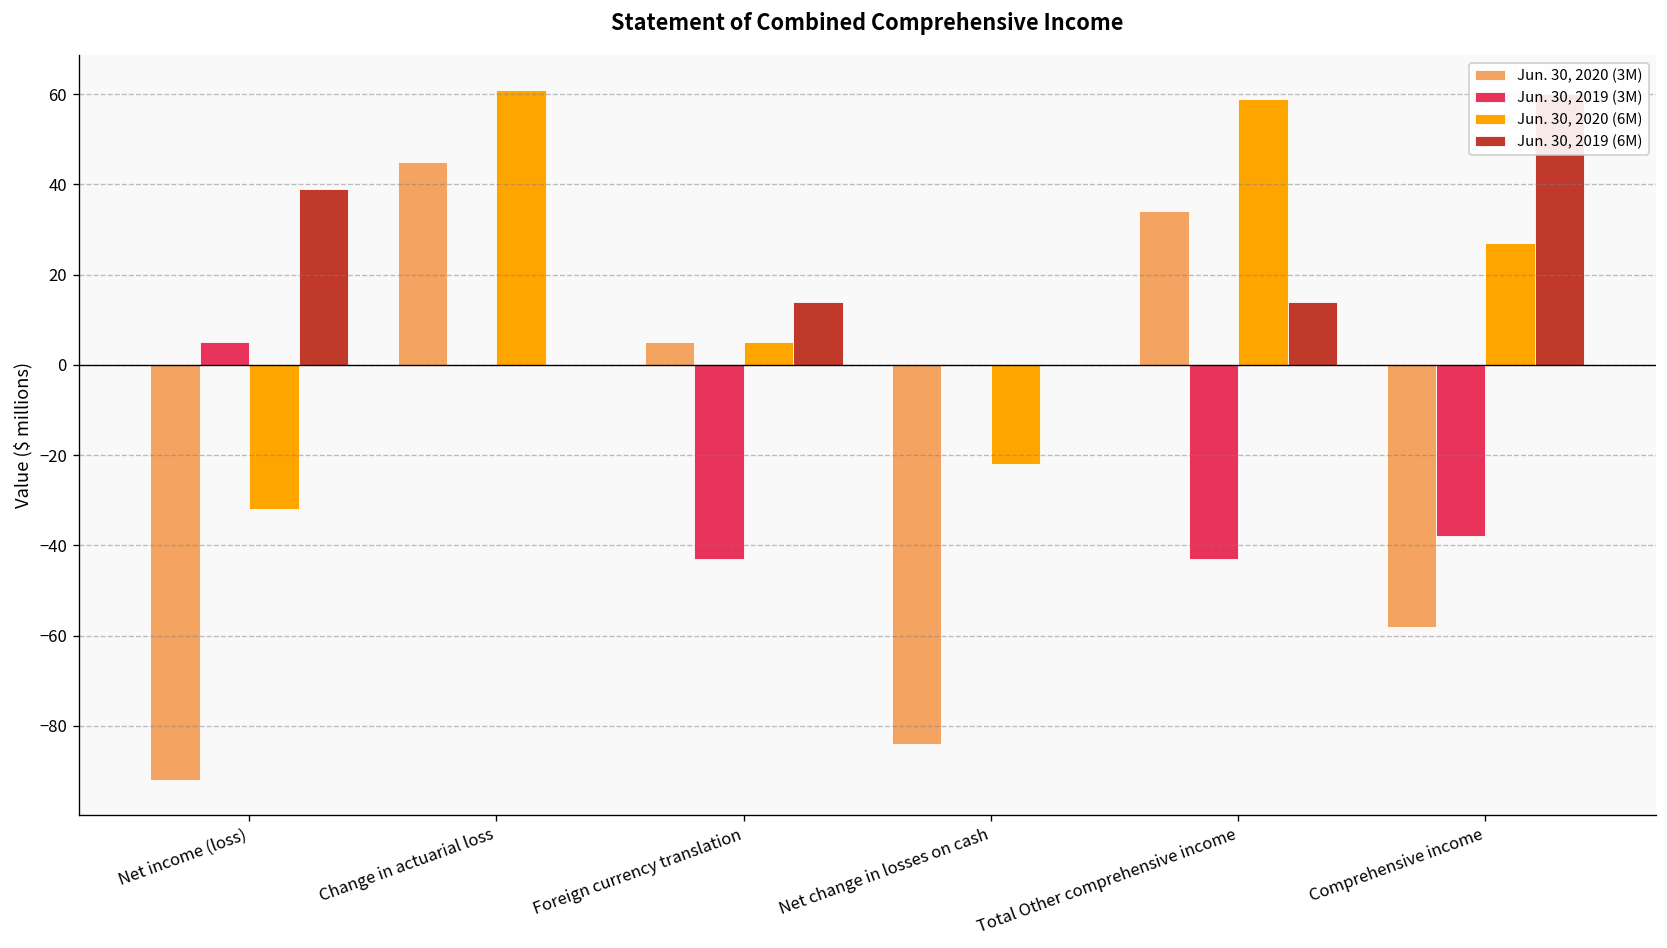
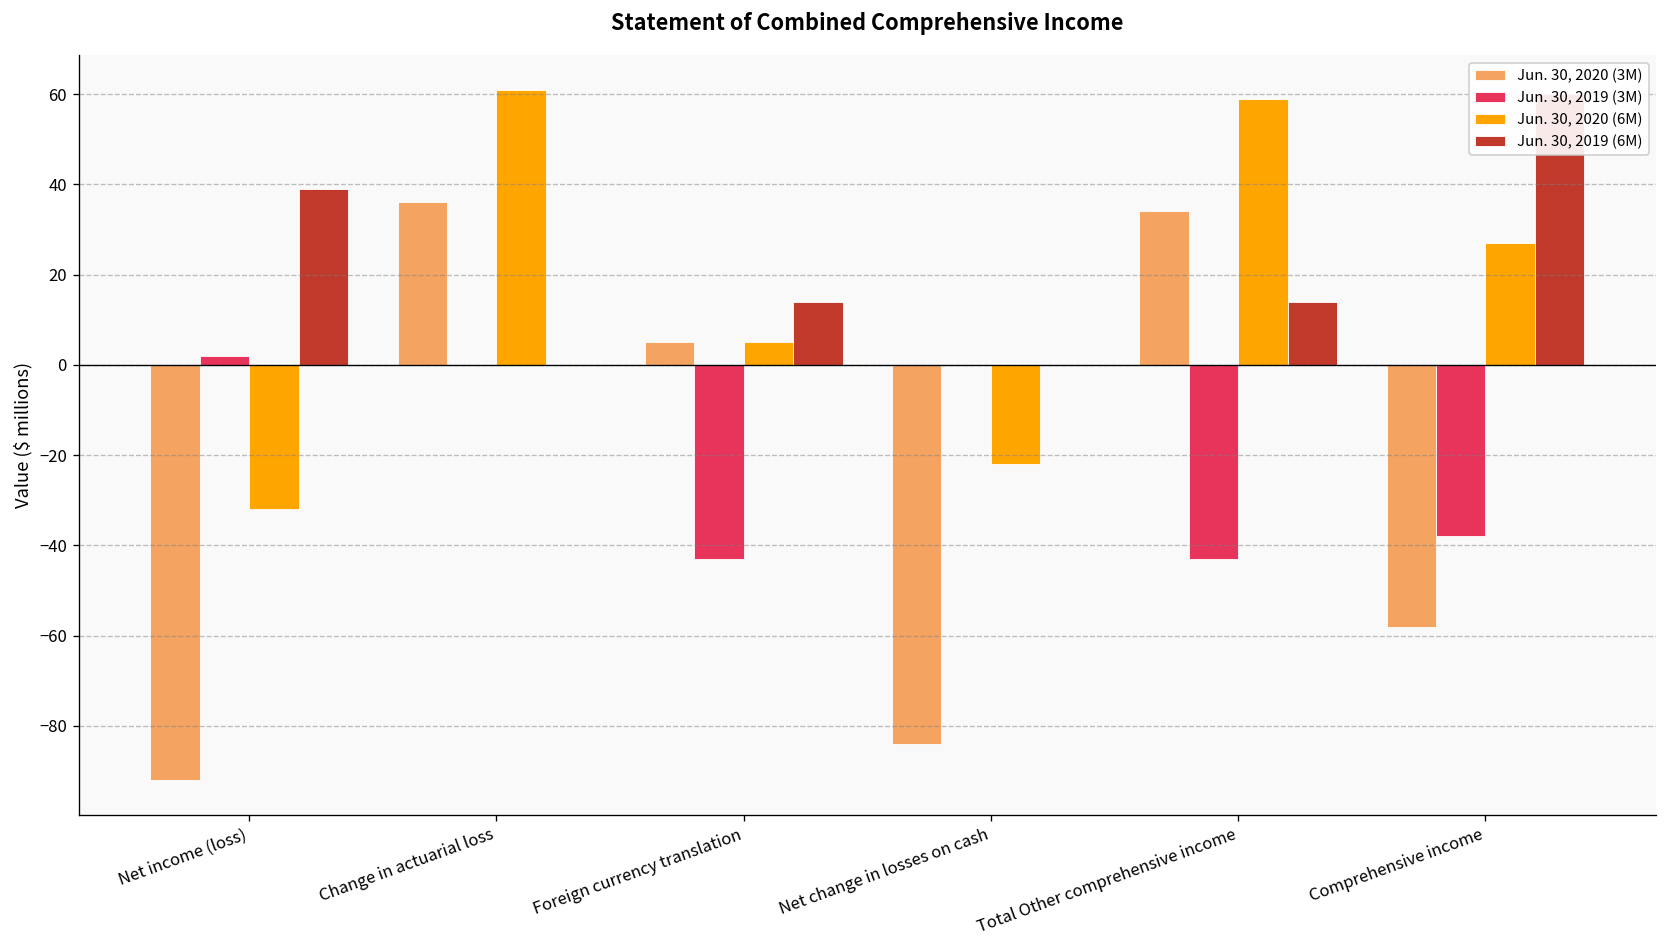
Jun. 30, 2019 (3M), Net income (loss): 5 -> 2
Jun. 30, 2020 (3M), Change in actuarial loss: 45 -> 36
